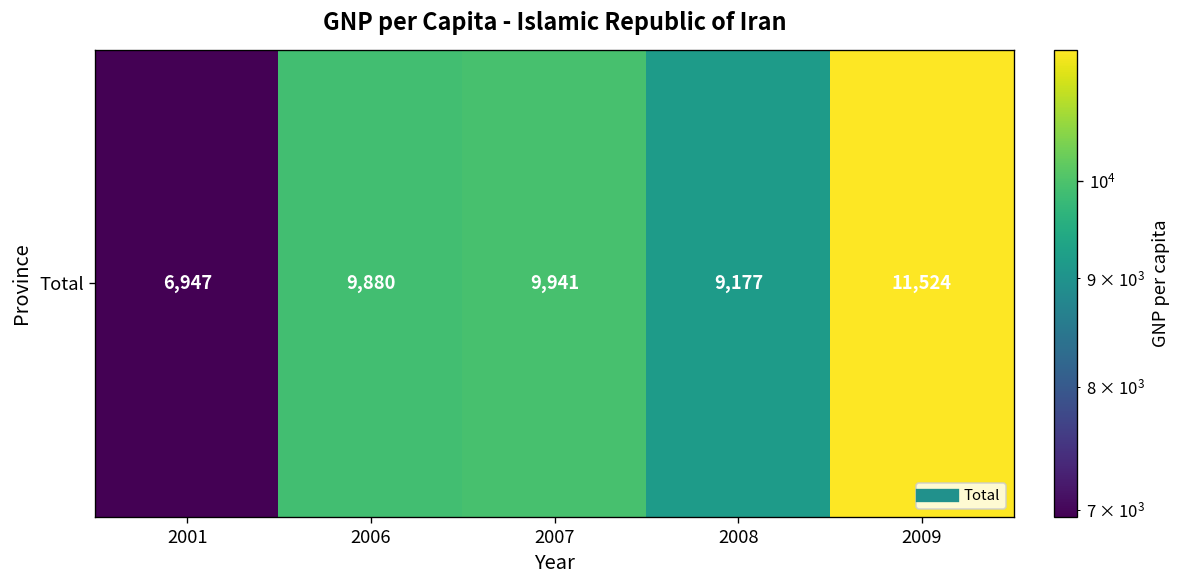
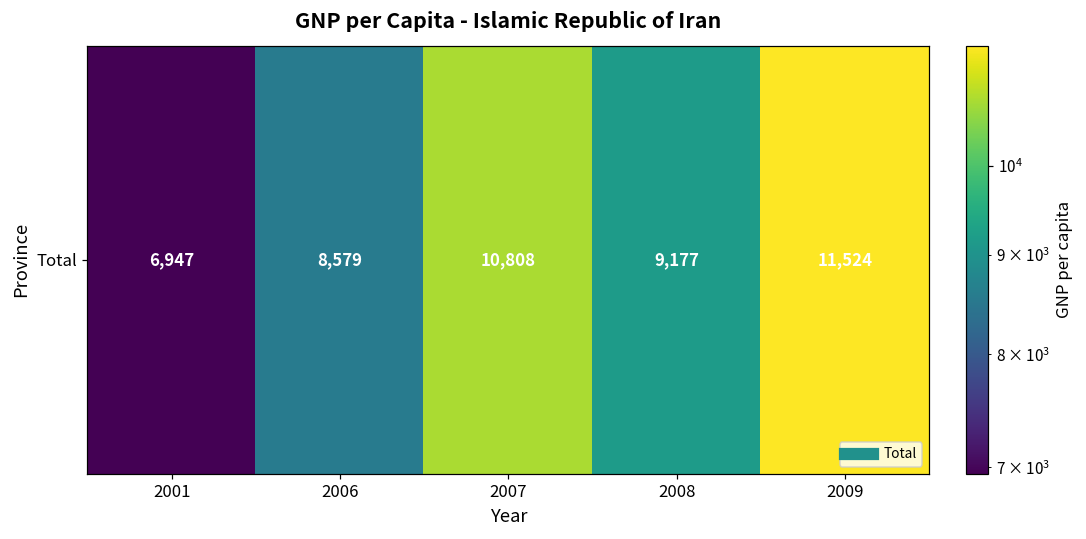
Total, 2006: 9,880 -> 8,579
Total, 2007: 9,941 -> 10,808
